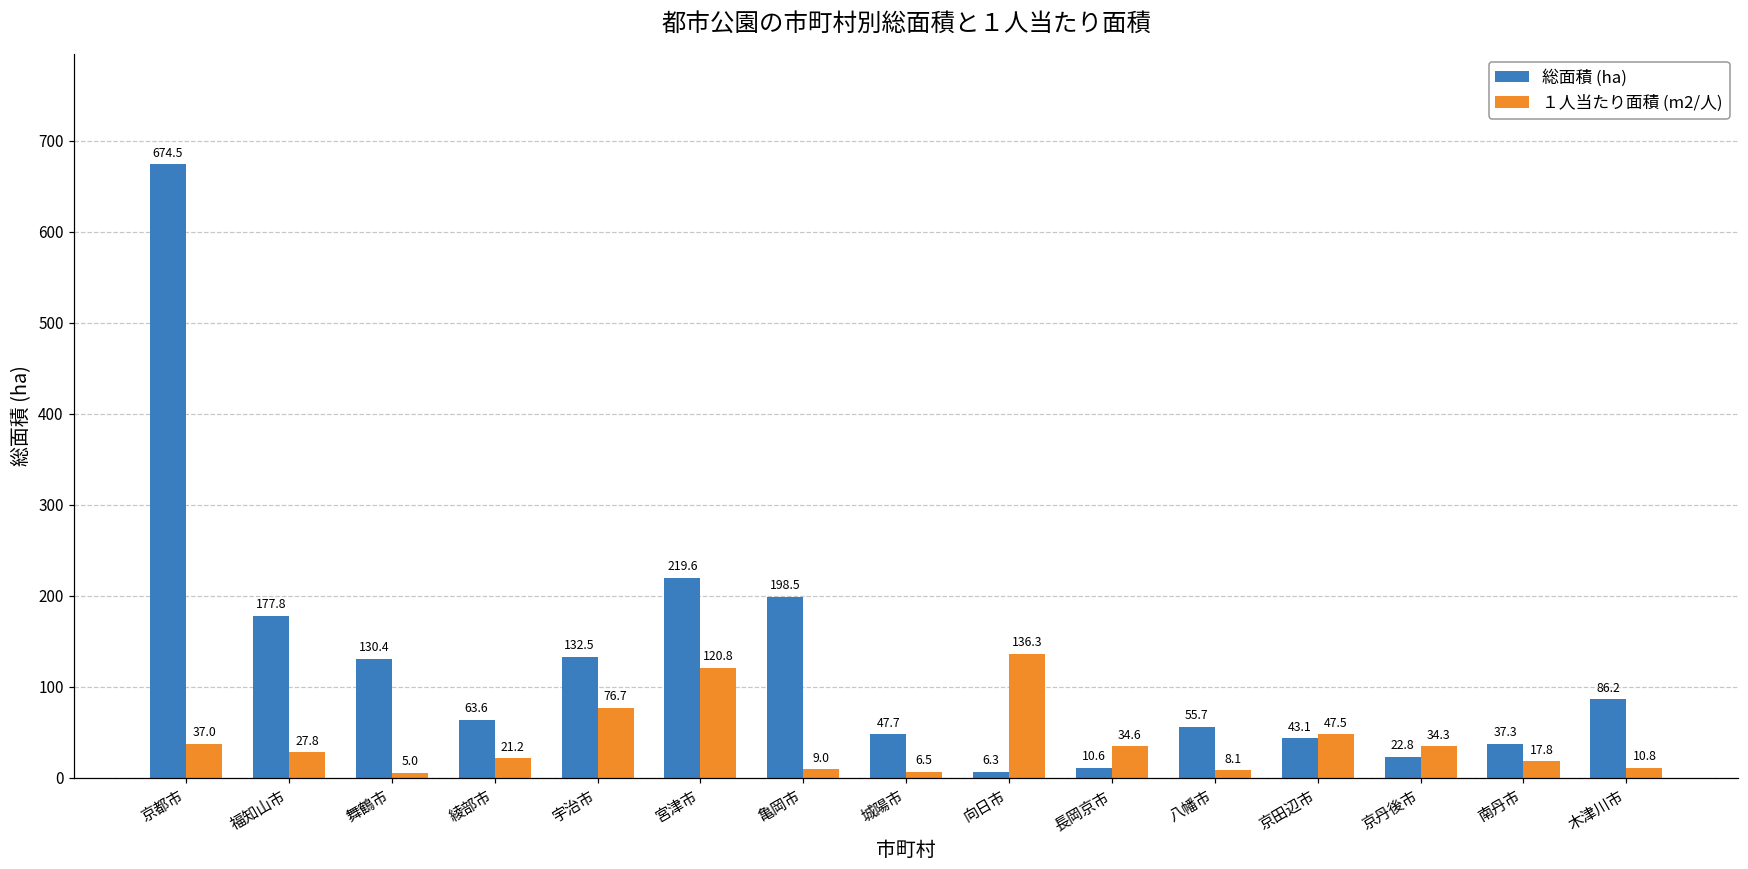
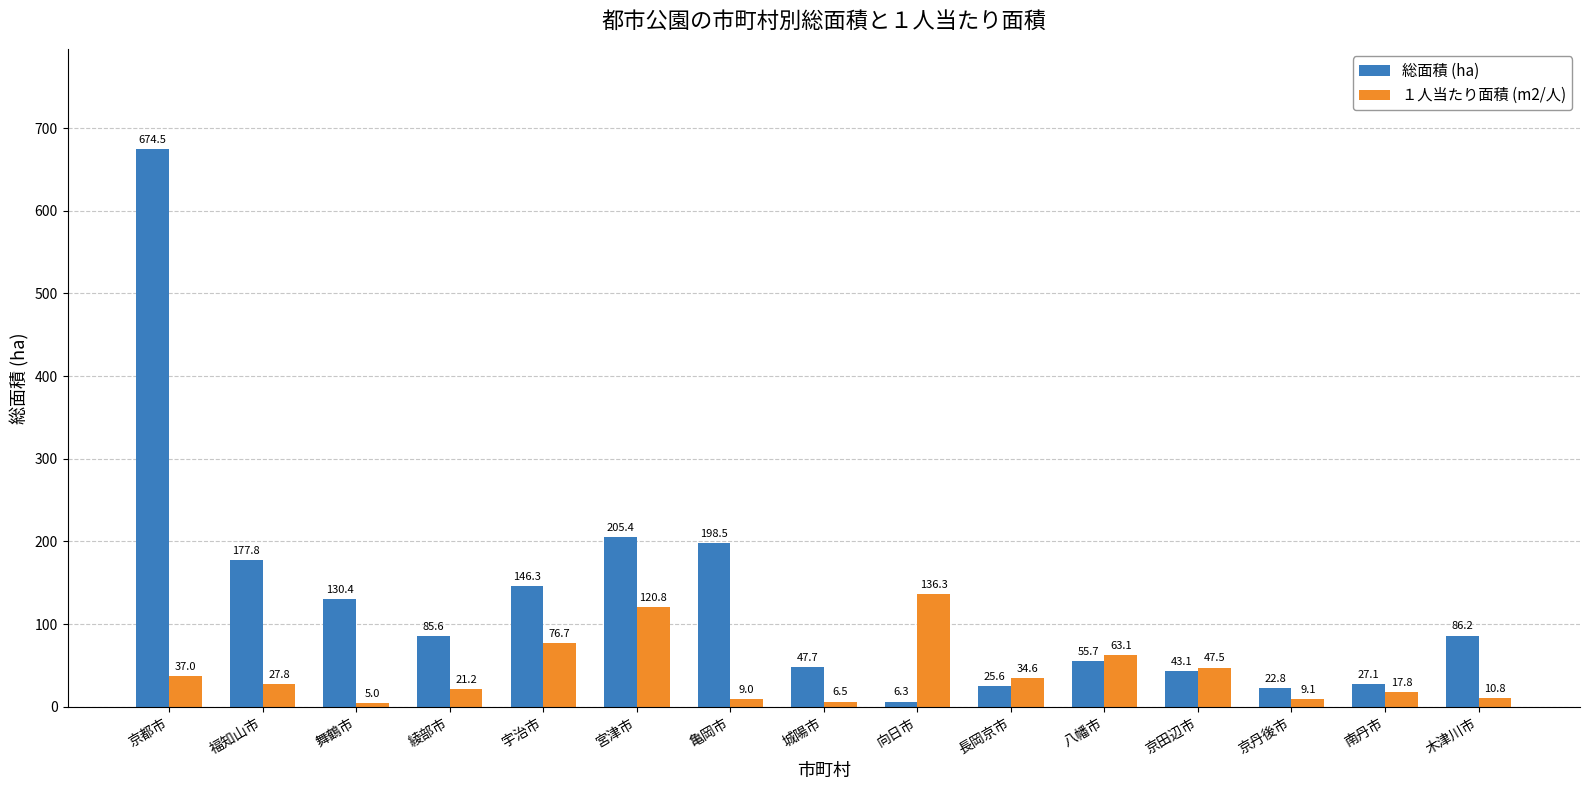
総面積 (ha), 綾部市: 63.6 -> 85.6
総面積 (ha), 宇治市: 132.5 -> 146.3
総面積 (ha), 宮津市: 219.6 -> 205.4
総面積 (ha), 長岡京市: 10.6 -> 25.6
１人当たり面積 (m2/人), 八幡市: 8.1 -> 63.1
１人当たり面積 (m2/人), 京丹後市: 34.3 -> 9.1
総面積 (ha), 南丹市: 37.3 -> 27.1
